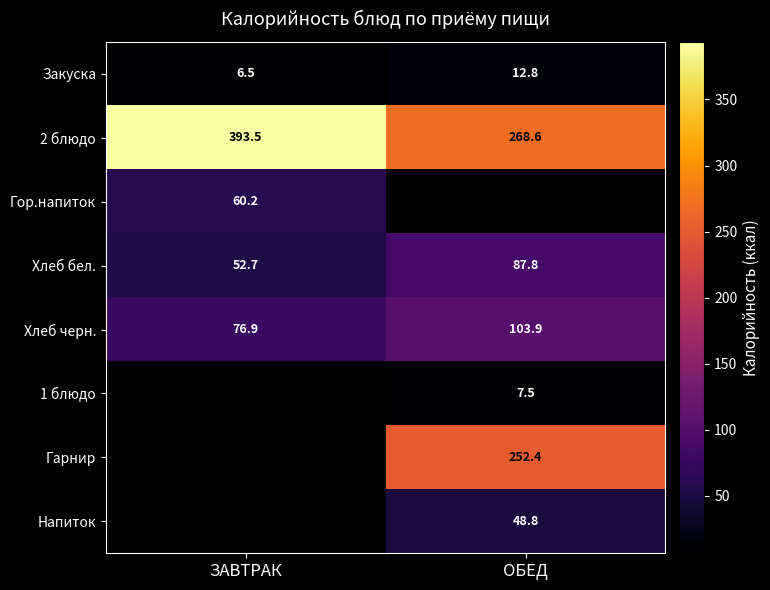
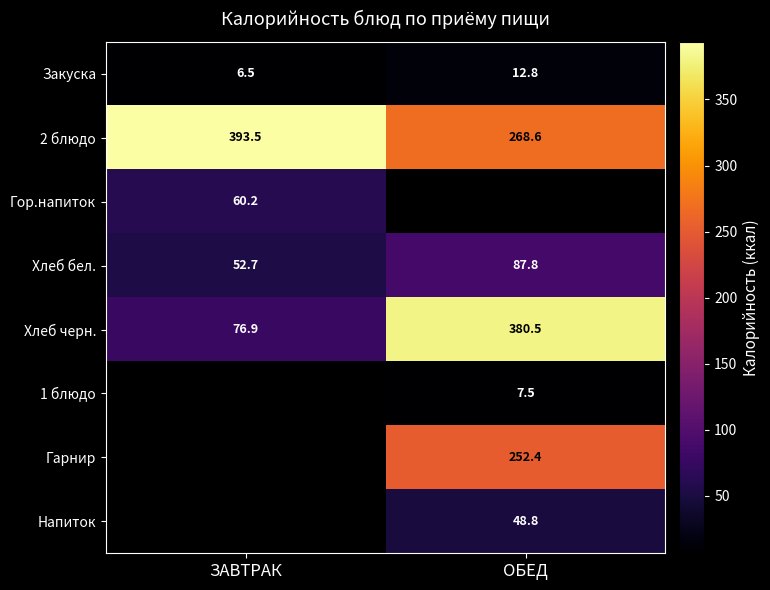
Хлеб черн., ОБЕД: 103.9 -> 380.5
